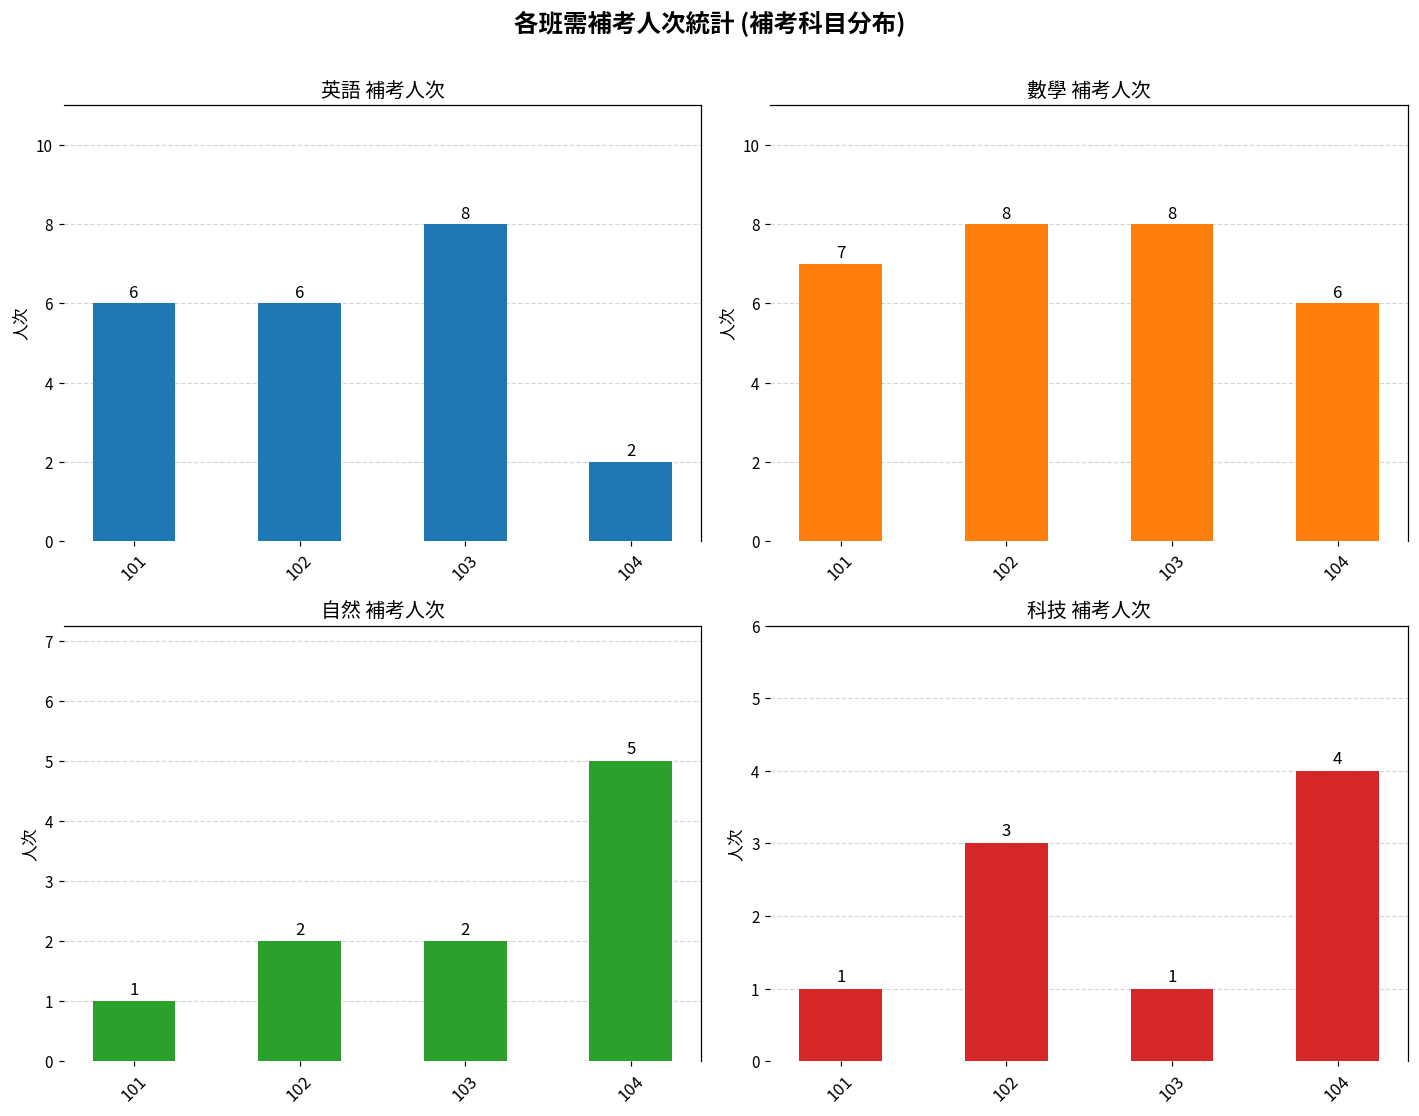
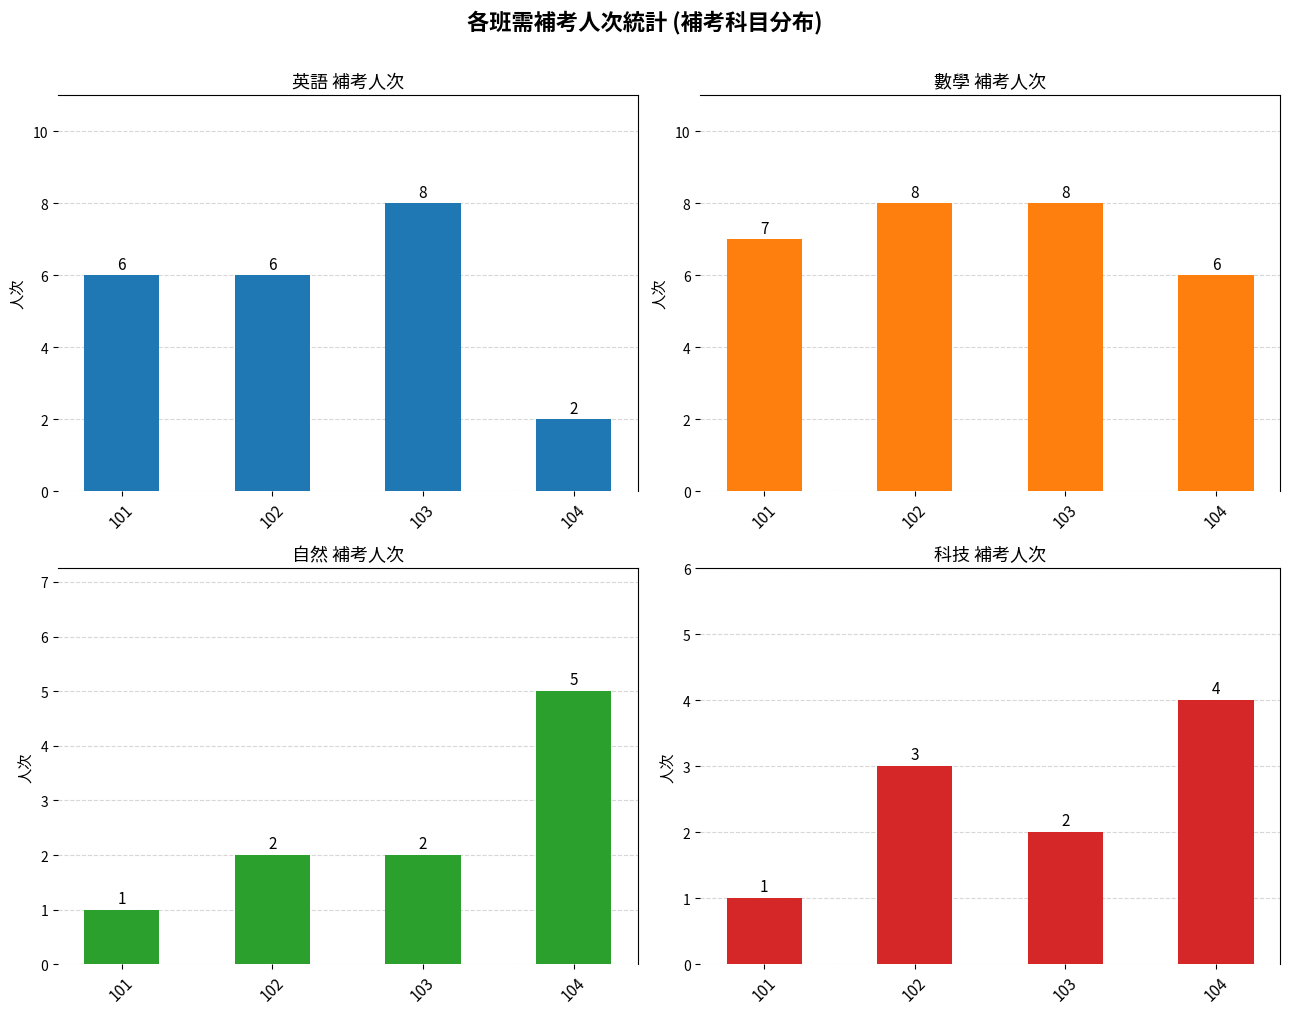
科技 補考人次, 103: 1 -> 2
